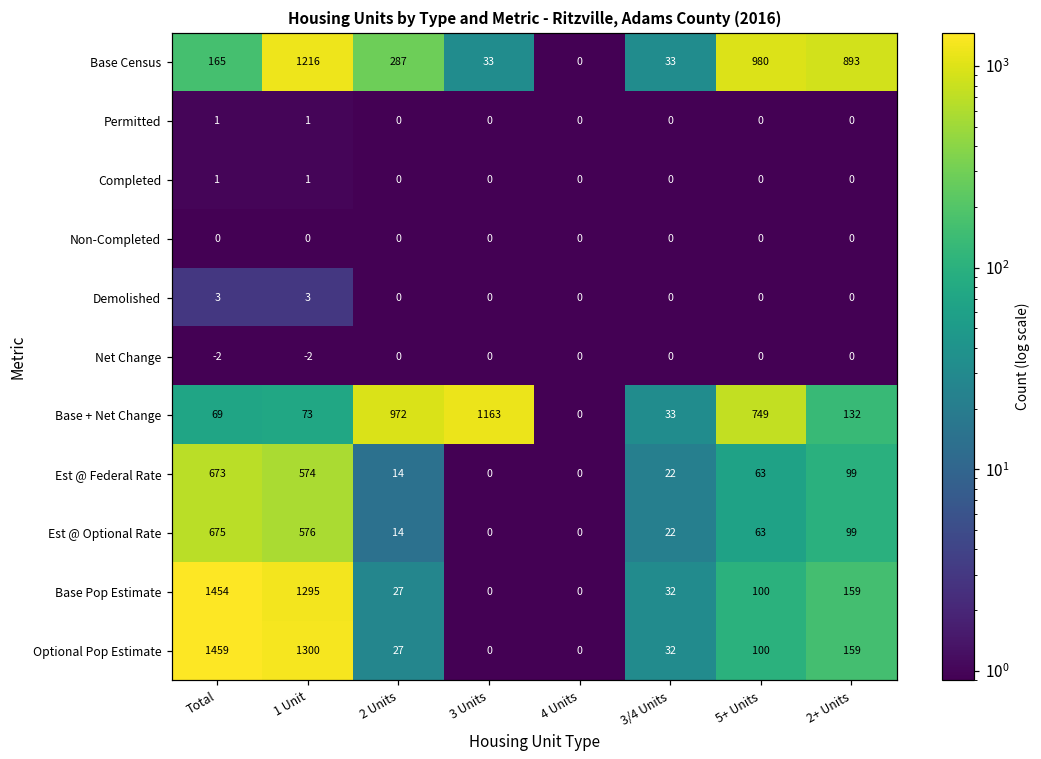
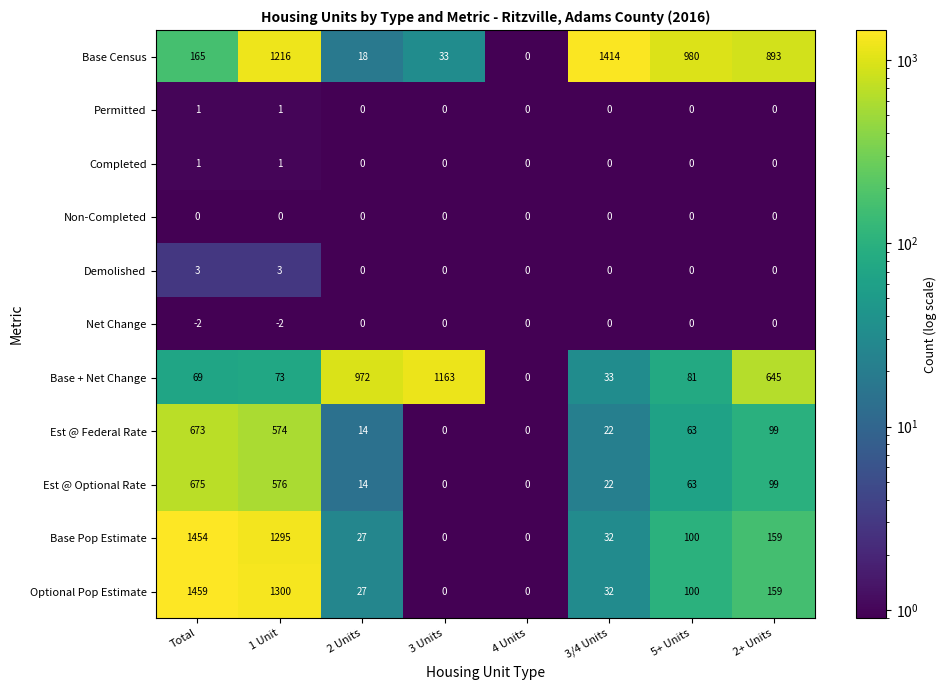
Base Census, 2 Units: 287 -> 18
Base Census, 3/4 Units: 33 -> 1414
Base + Net Change, 5+ Units: 749 -> 81
Base + Net Change, 2+ Units: 132 -> 645
